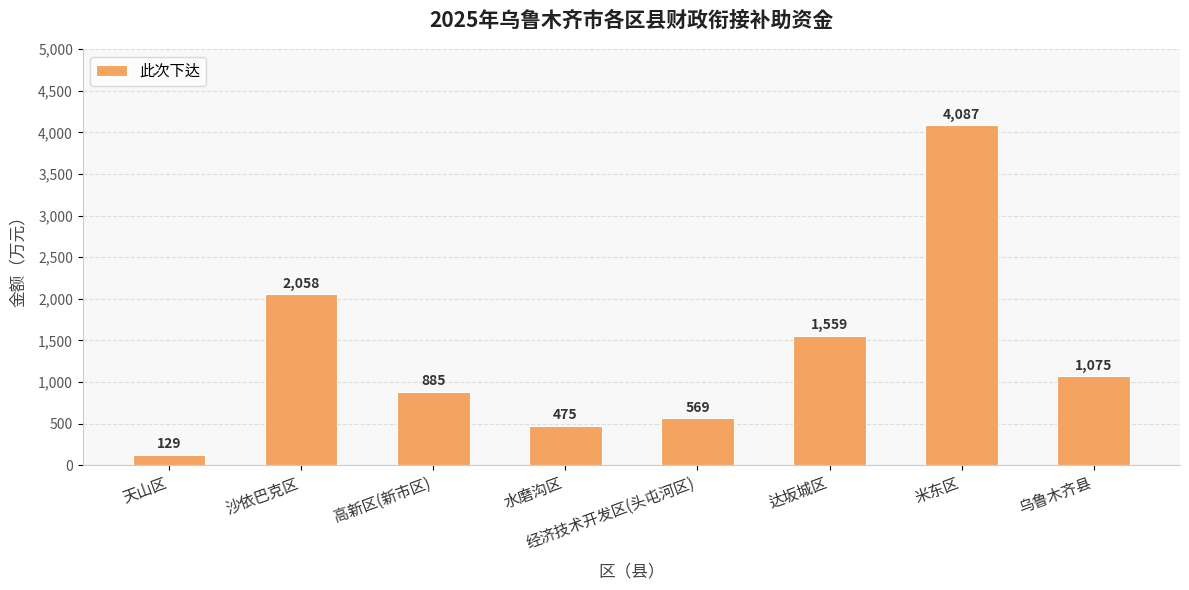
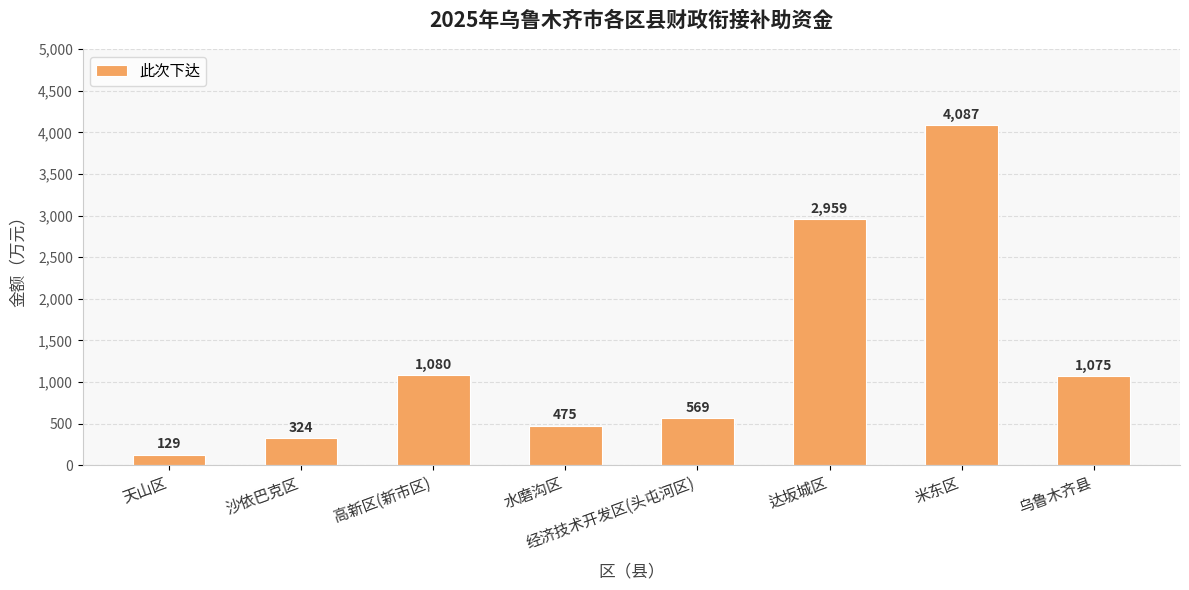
沙依巴克区: 2,058 -> 324
高新区(新市区): 885 -> 1,080
达坂城区: 1,559 -> 2,959
